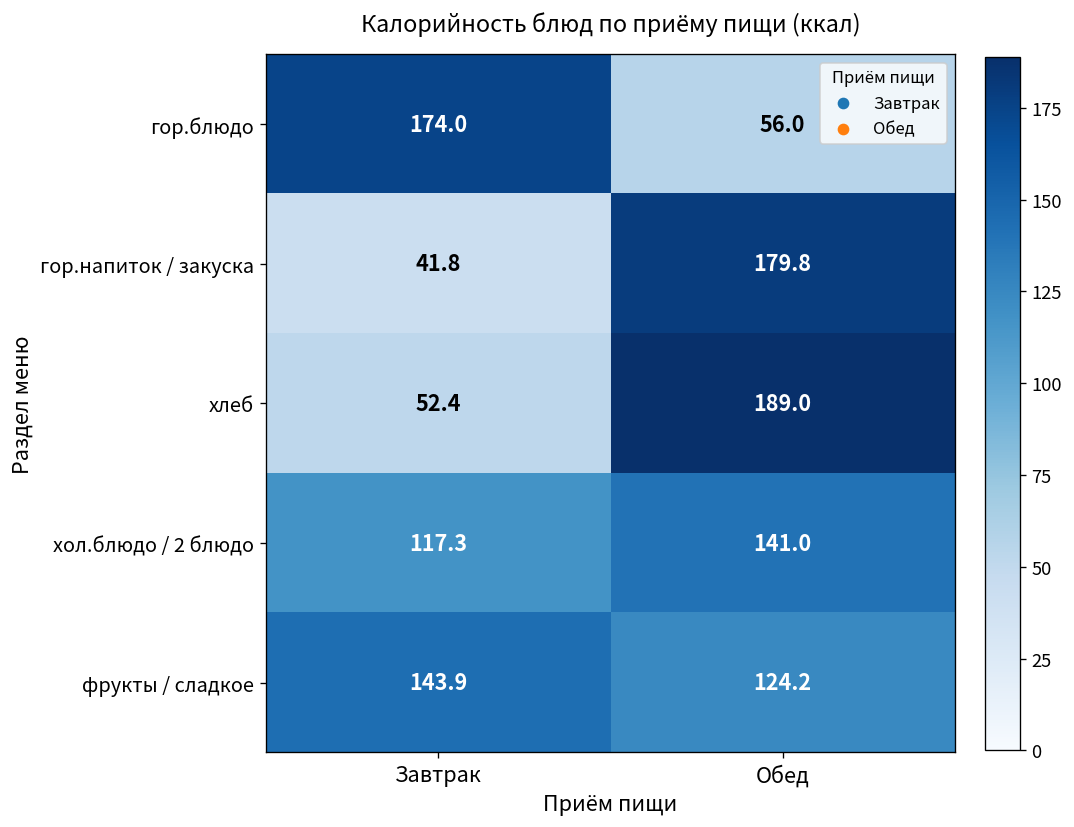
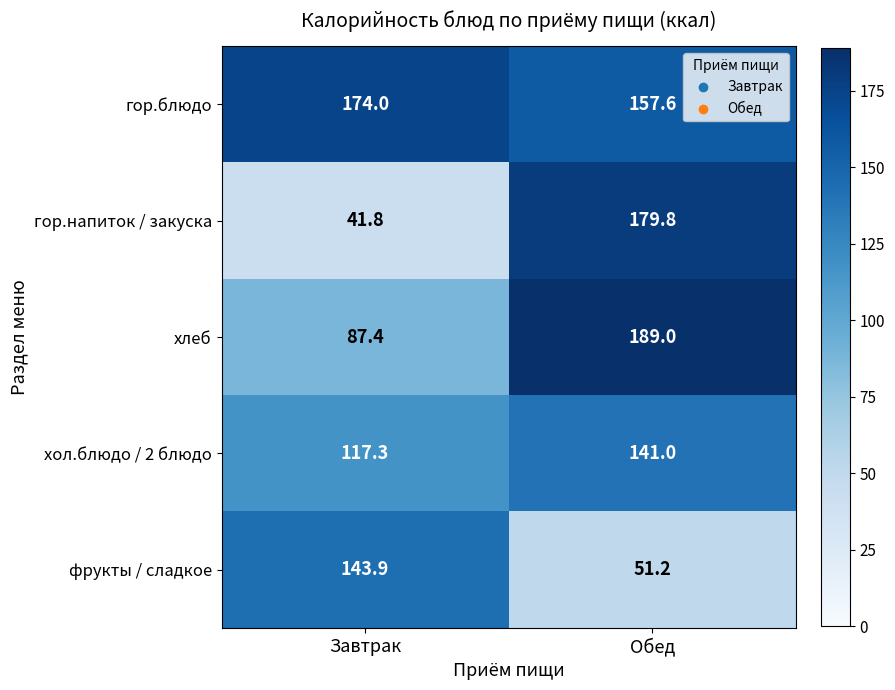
гор.блюдо, Обед: 56.0 -> 157.6
хлеб, Завтрак: 52.4 -> 87.4
фрукты / сладкое, Обед: 124.2 -> 51.2
